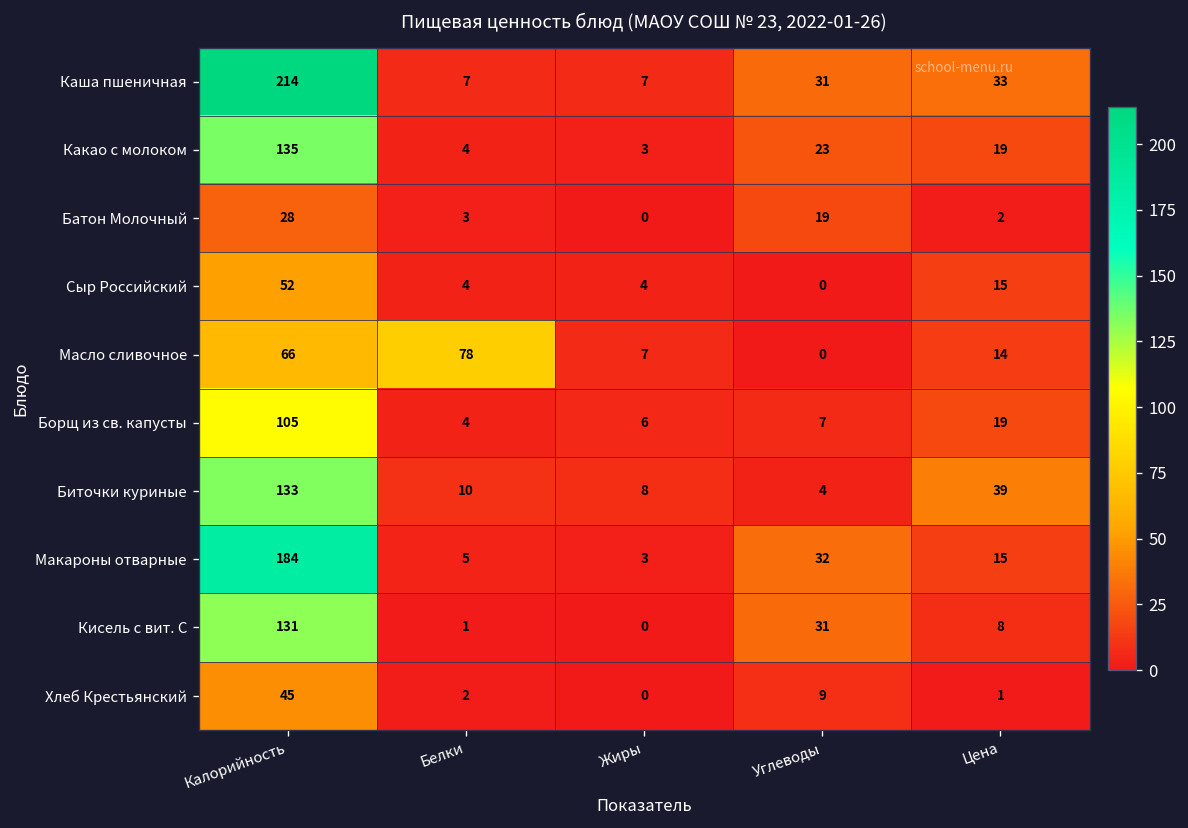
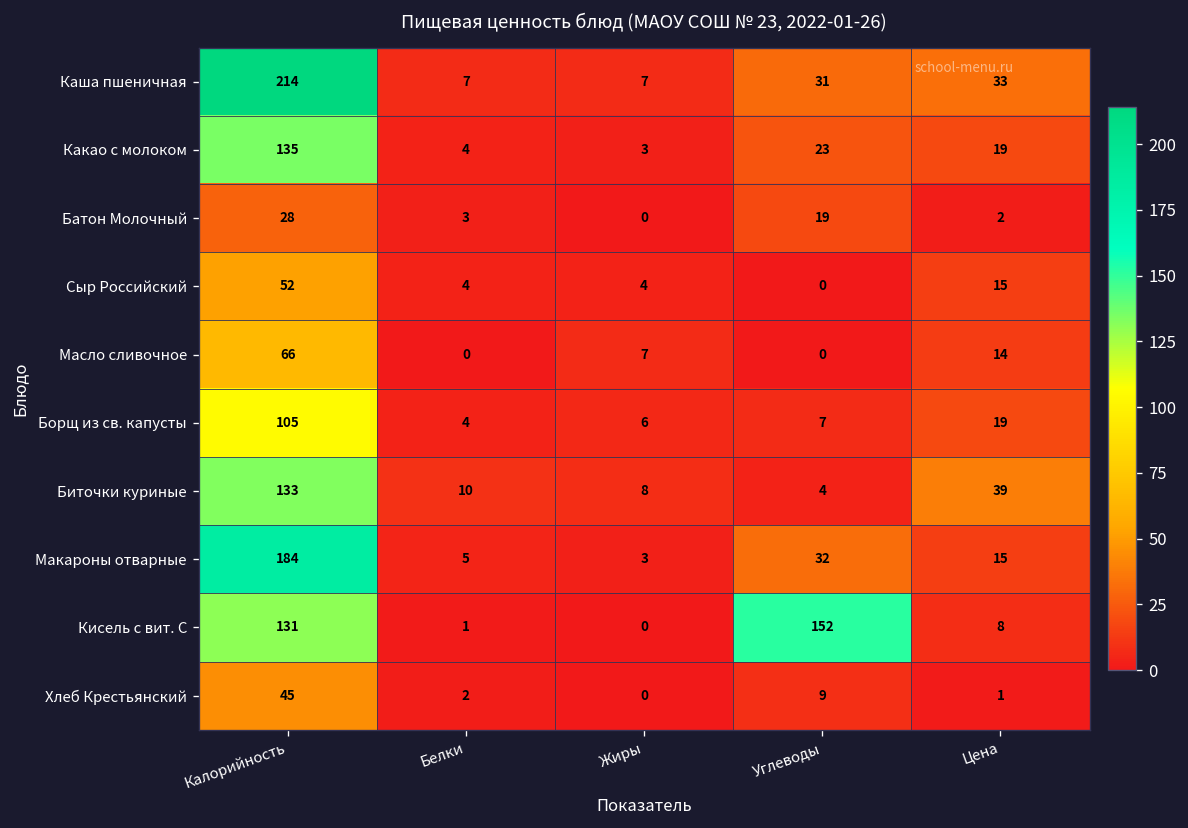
Масло сливочное, Белки: 78 -> 0
Кисель с вит. С, Углеводы: 31 -> 152
